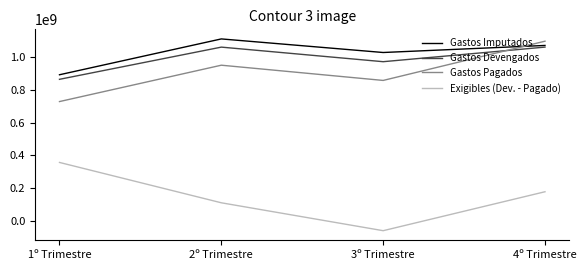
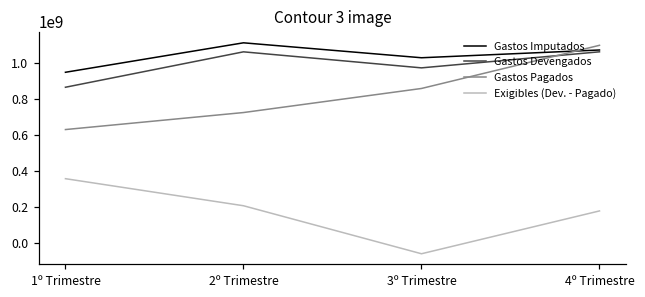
Gastos Imputados, 1º Trimestre: 890000000 -> 950000000
Gastos Pagados, 1º Trimestre: 730000000 -> 630000000
Gastos Pagados, 2º Trimestre: 950000000 -> 730000000
Exigibles (Dev. - Pagado), 2º Trimestre: 110000000 -> 210000000
